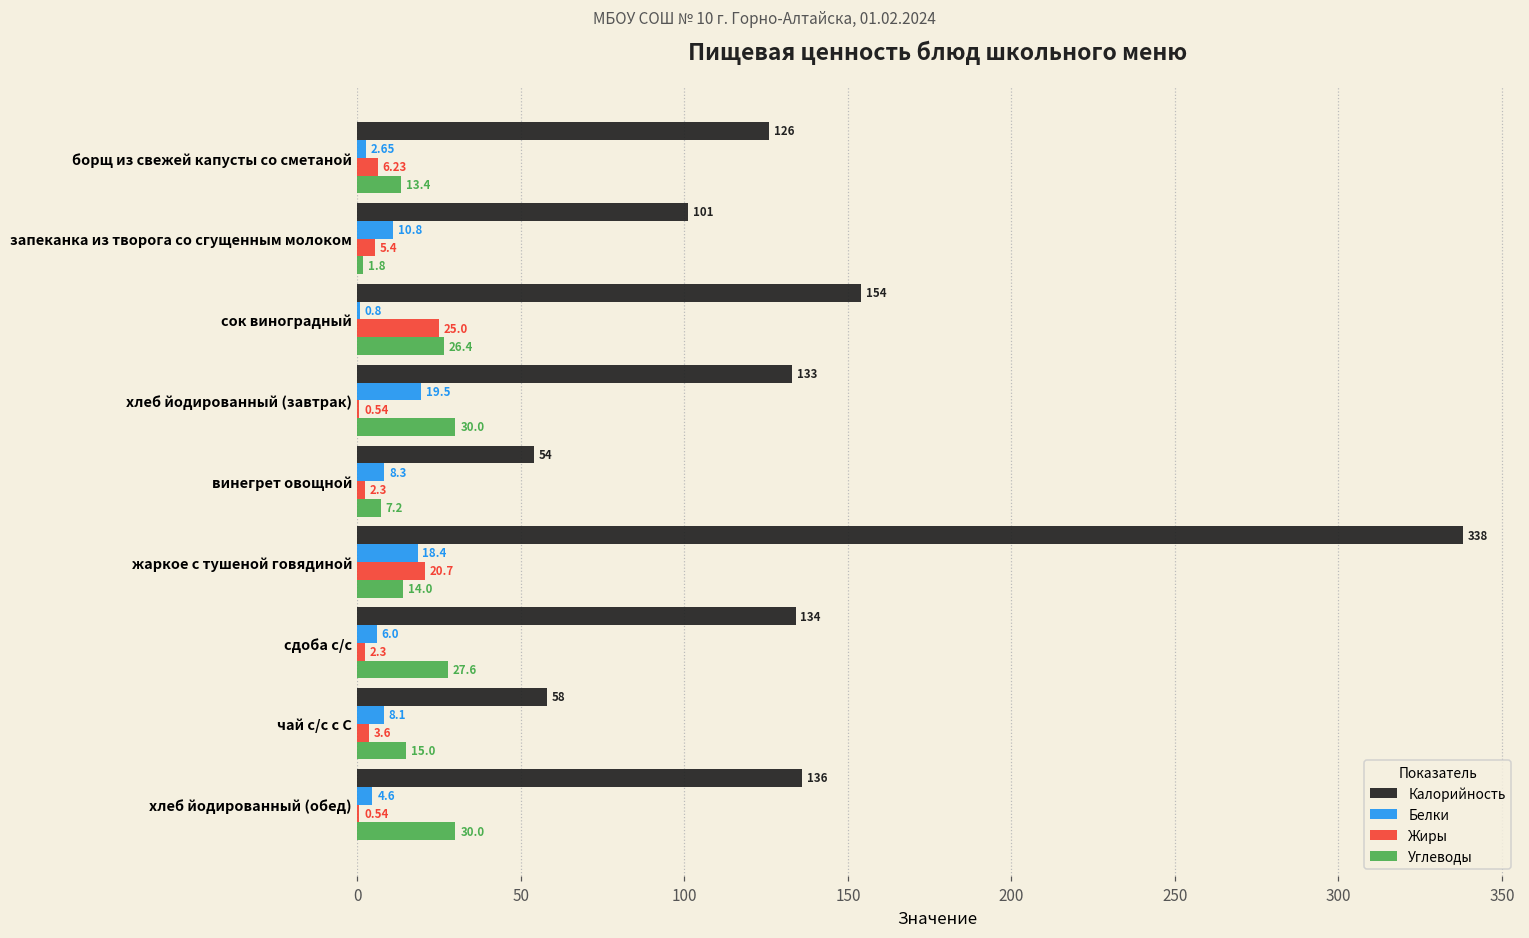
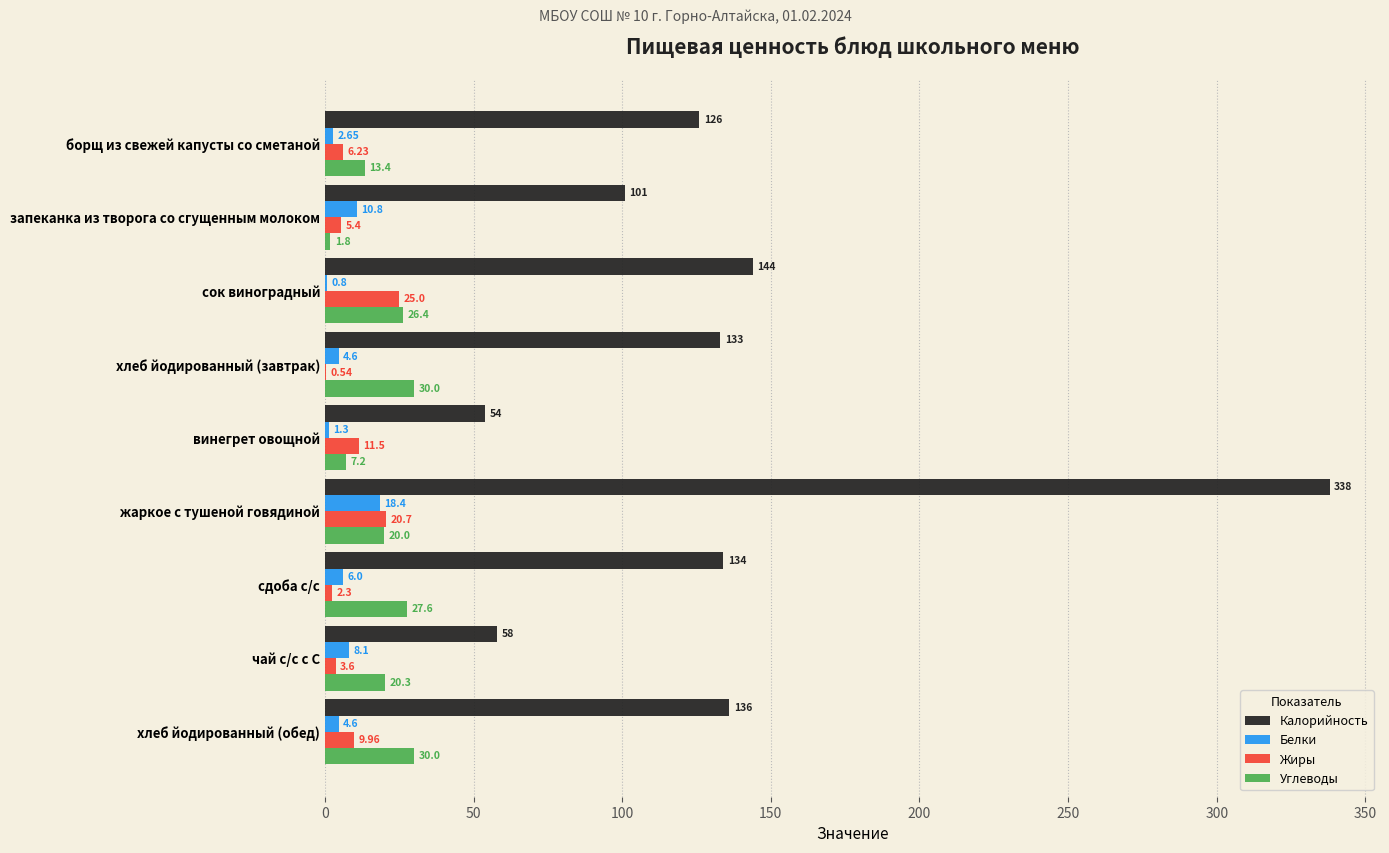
Калорийность, сок виноградный: 154 -> 144
Белки, хлеб йодированный (завтрак): 19.5 -> 4.6
Белки, винегрет овощной: 8.3 -> 1.3
Жиры, винегрет овощной: 2.3 -> 11.5
Углеводы, жаркое с тушеной говядиной: 14.0 -> 20.0
Углеводы, чай с/с с С: 15.0 -> 20.3
Жиры, хлеб йодированный (обед): 0.54 -> 9.96
